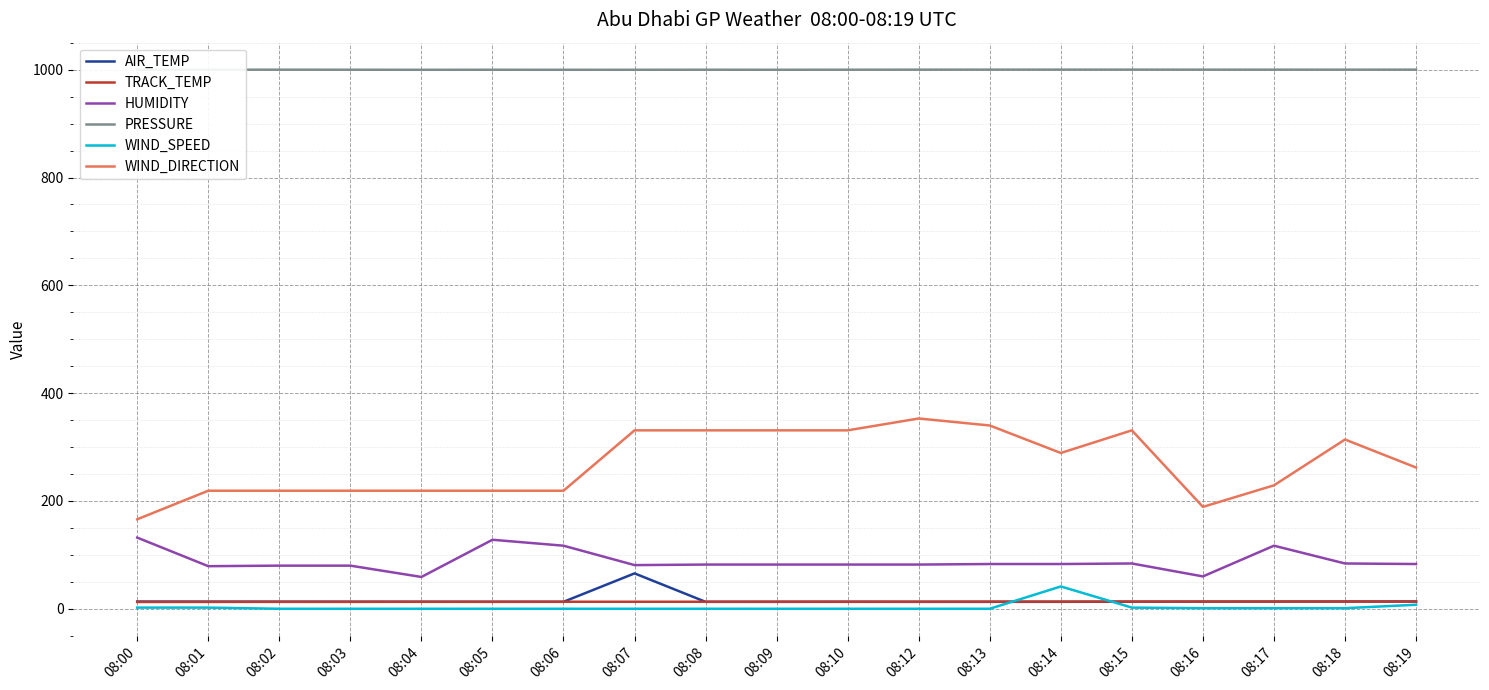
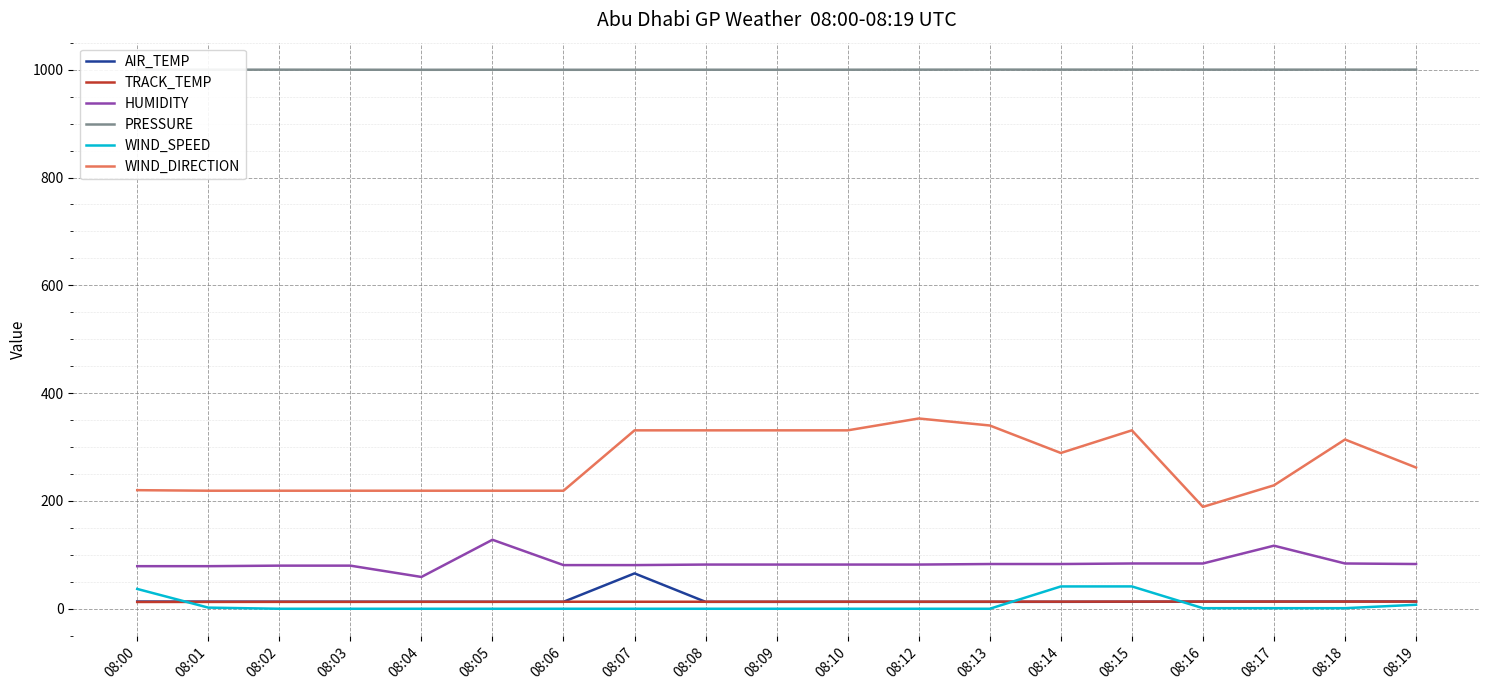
HUMIDITY, 08:00: 130 -> 80
WIND_SPEED, 08:00: 0 -> 40
WIND_DIRECTION, 08:00: 170 -> 220
HUMIDITY, 08:06: 120 -> 80
WIND_SPEED, 08:15: 0 -> 40
HUMIDITY, 08:16: 60 -> 80
